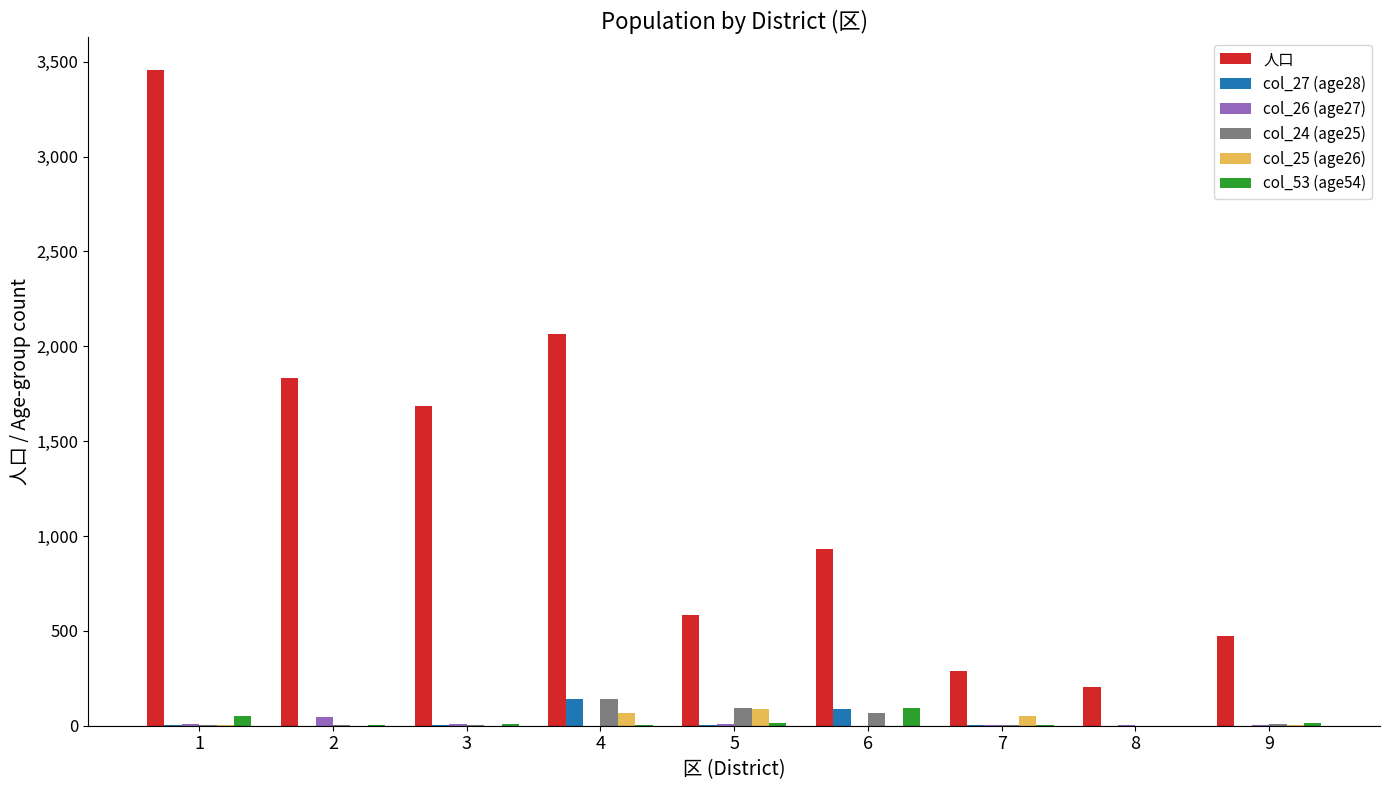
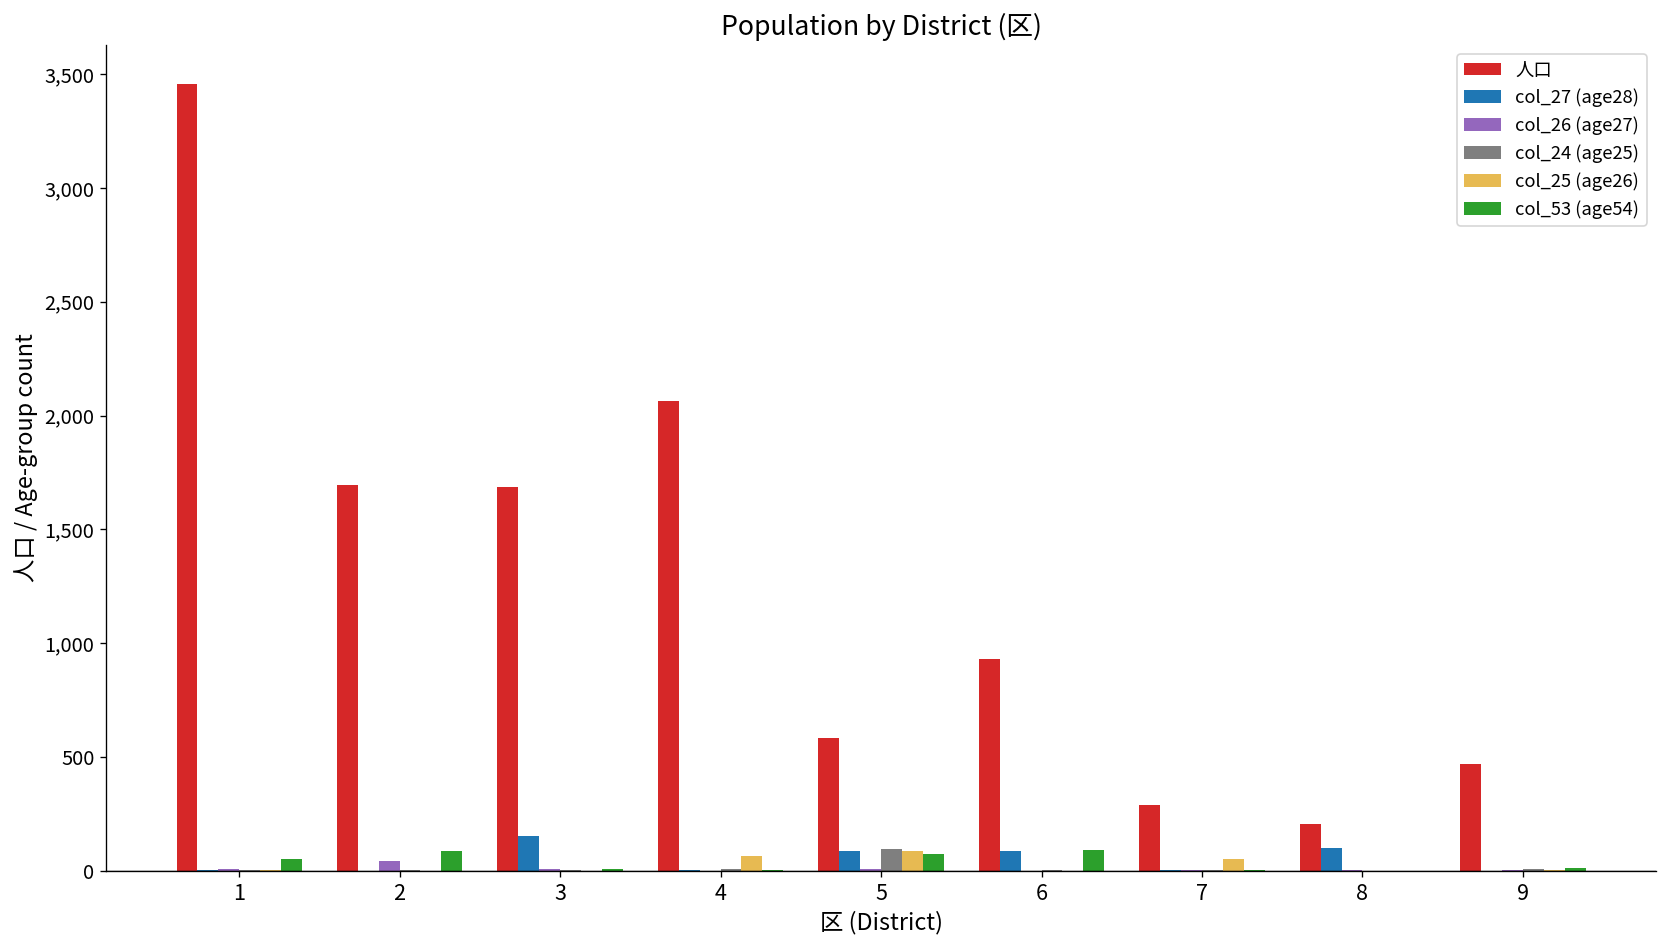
人口, 2: 1,830 -> 1,700
col_53 (age54), 2: 0 -> 90
col_27 (age28), 3: 10 -> 160
col_27 (age28), 4: 140 -> 0
col_24 (age25), 4: 140 -> 10
col_27 (age28), 5: 0 -> 90
col_53 (age54), 5: 10 -> 70
col_24 (age25), 6: 70 -> 0
col_27 (age28), 8: 0 -> 100
